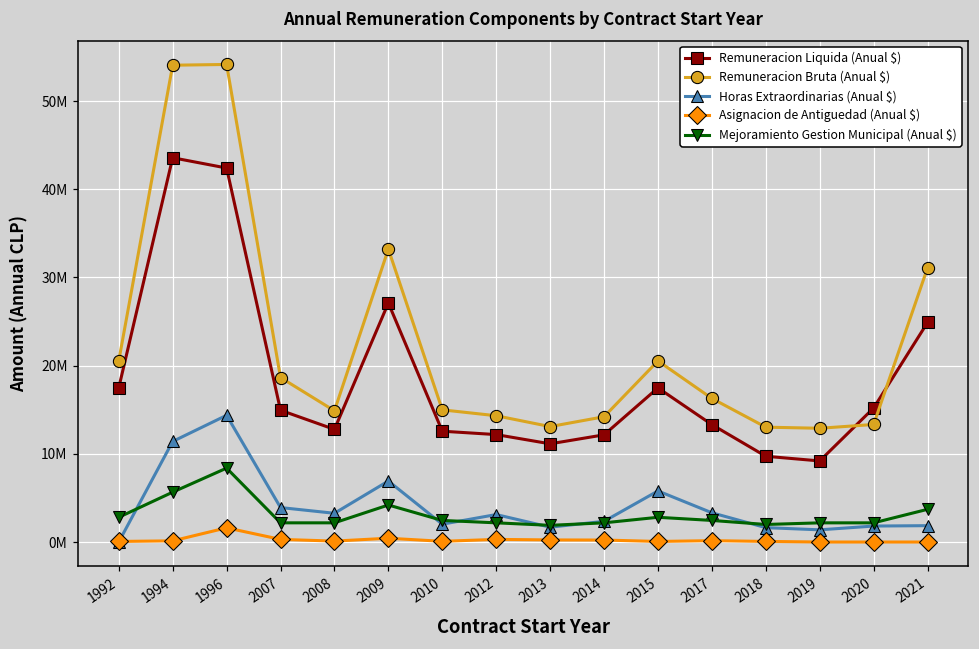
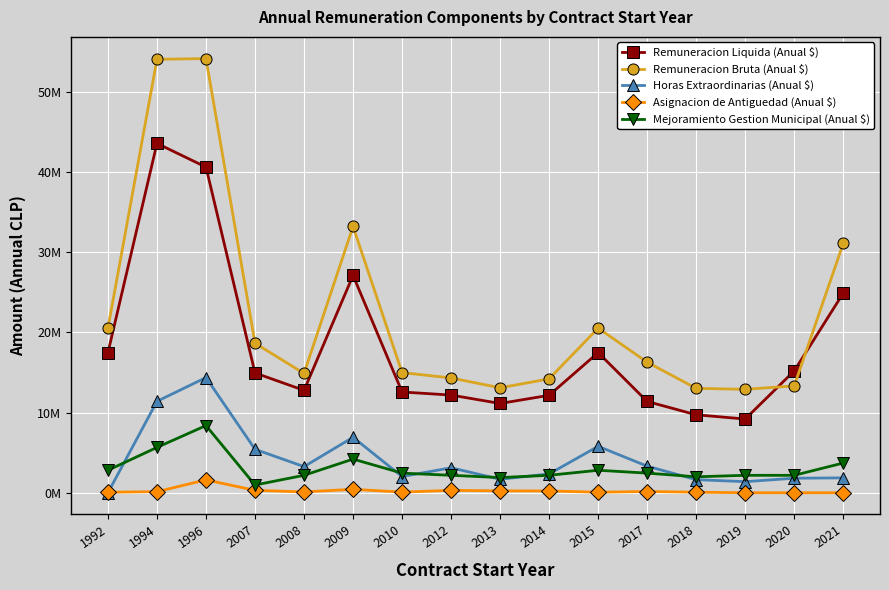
Remuneracion Liquida (Anual $), 1996: 42000000 -> 41000000
Horas Extraordinarias (Anual $), 2007: 4000000 -> 5000000
Mejoramiento Gestion Municipal (Anual $), 2007: 2000000 -> 1000000
Remuneracion Liquida (Anual $), 2017: 13000000 -> 11000000
